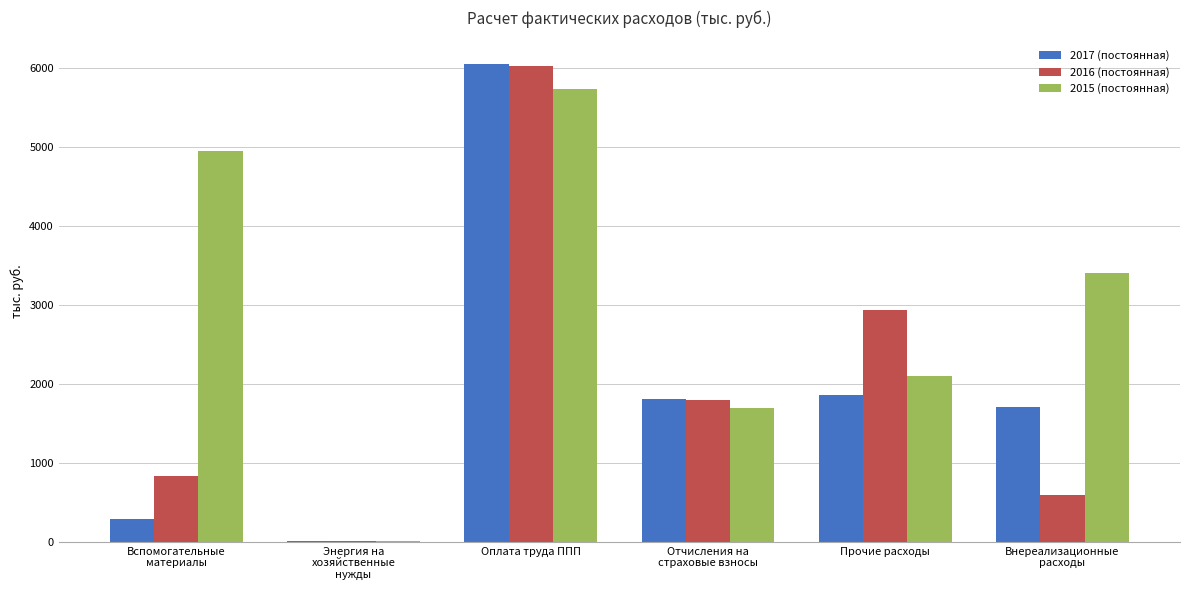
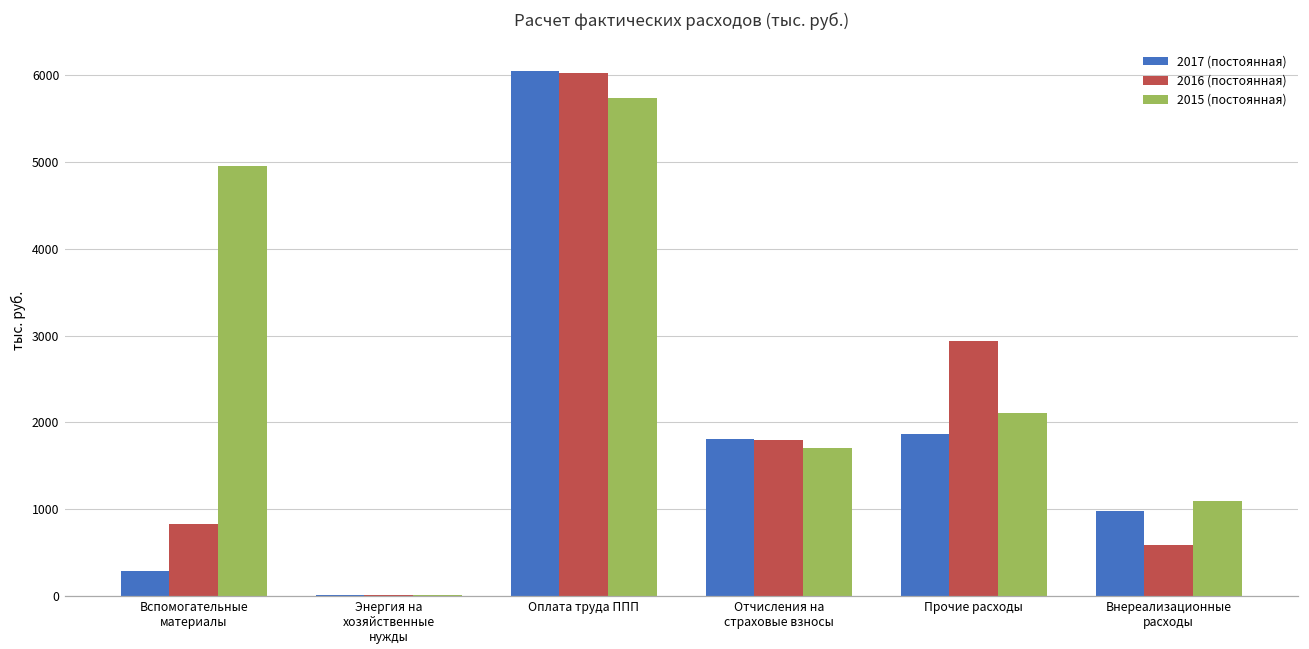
2017 (постоянная), Внереализационные расходы: 1700 -> 1000
2015 (постоянная), Внереализационные расходы: 3400 -> 1100
